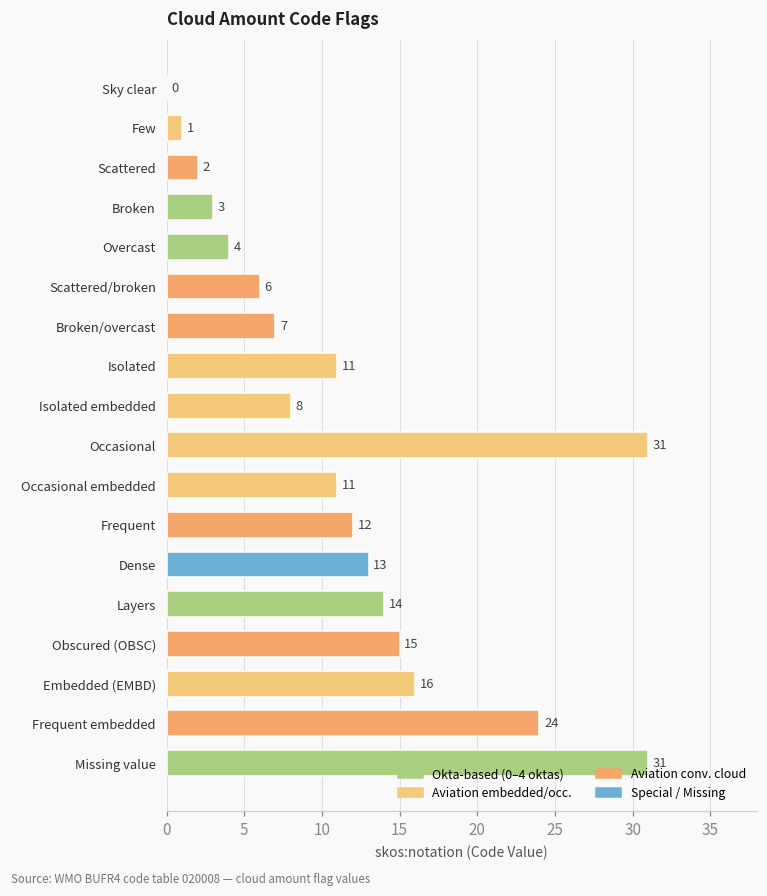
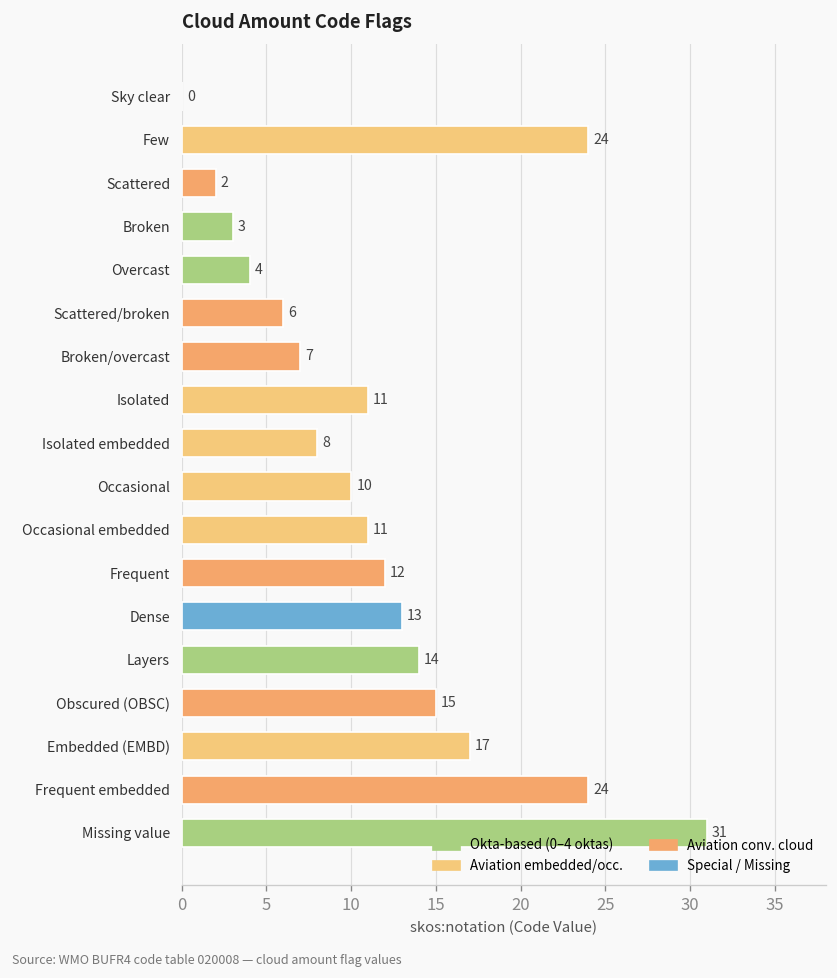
Few: 1 -> 24
Occasional: 31 -> 10
Embedded (EMBD): 16 -> 17
